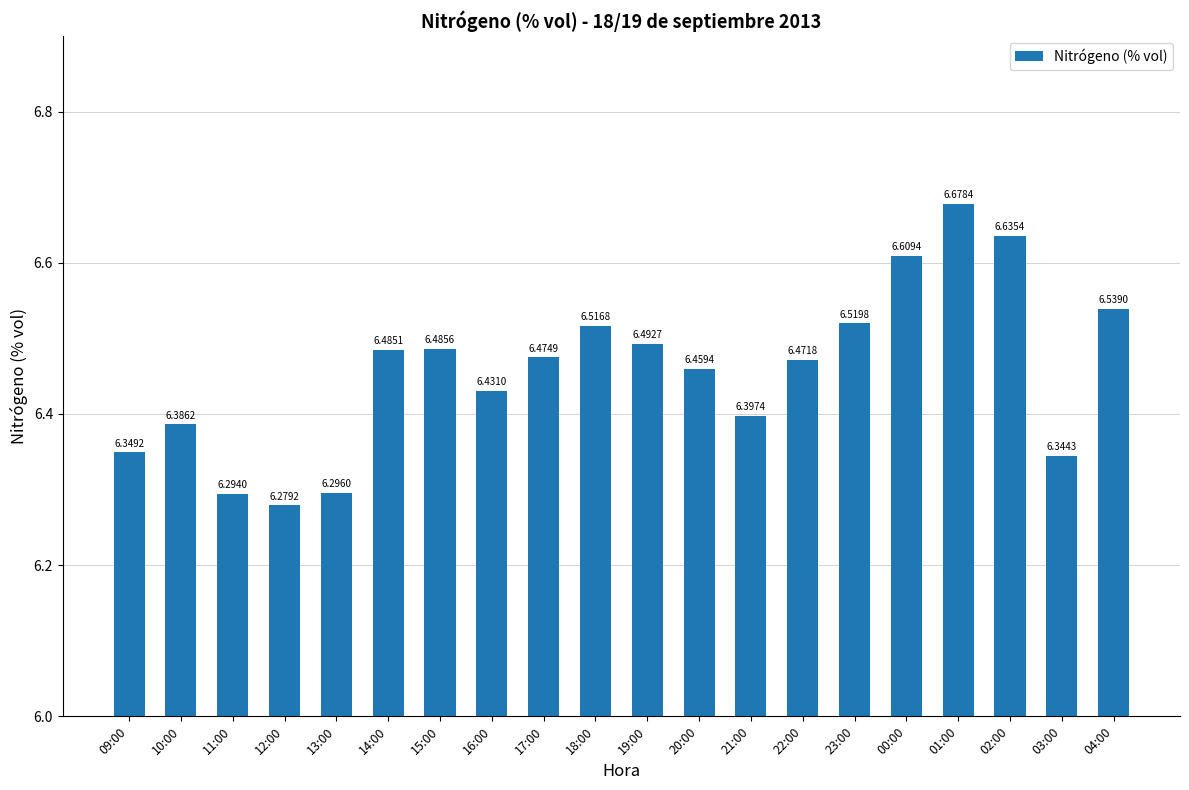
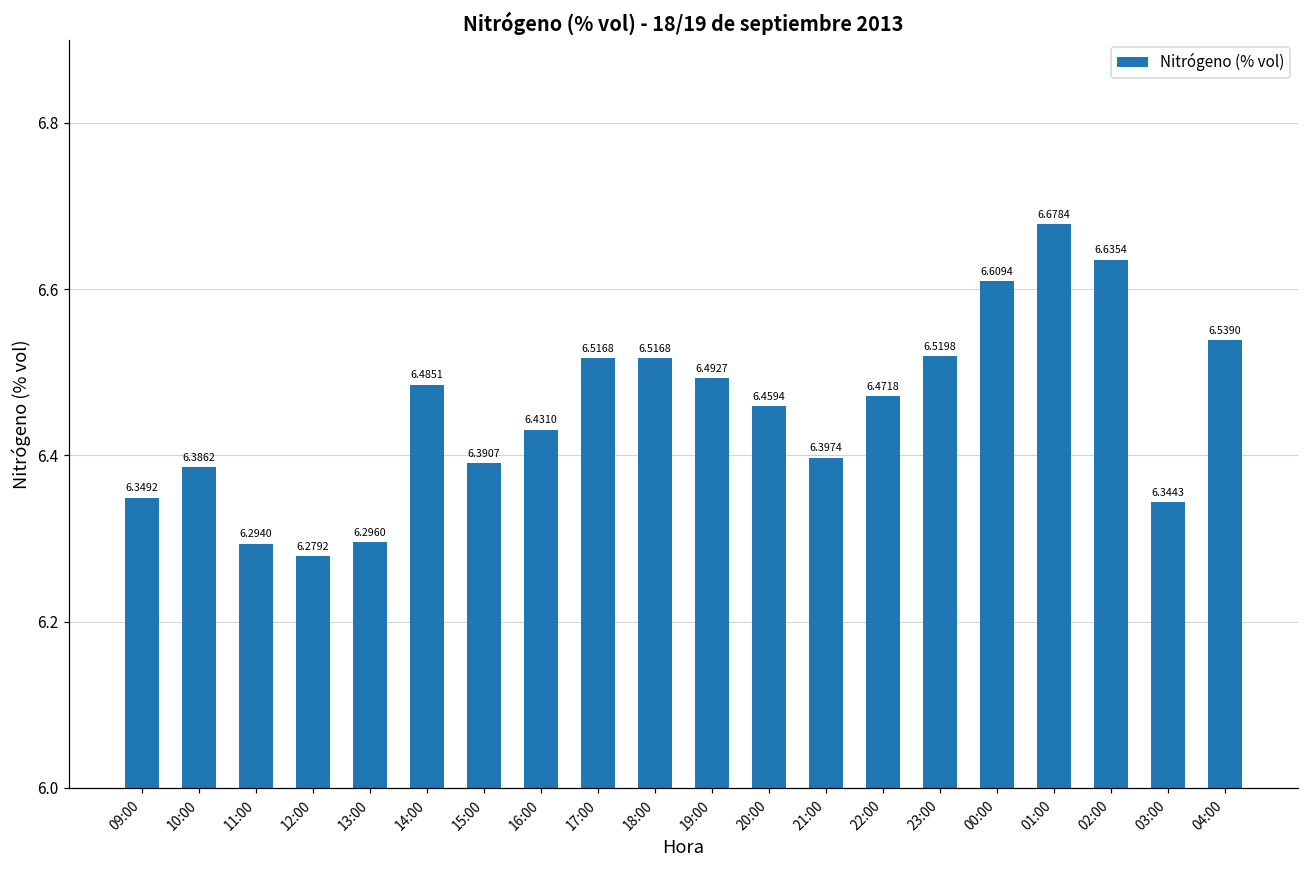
15:00: 6.4856 -> 6.3907
17:00: 6.4749 -> 6.5168
